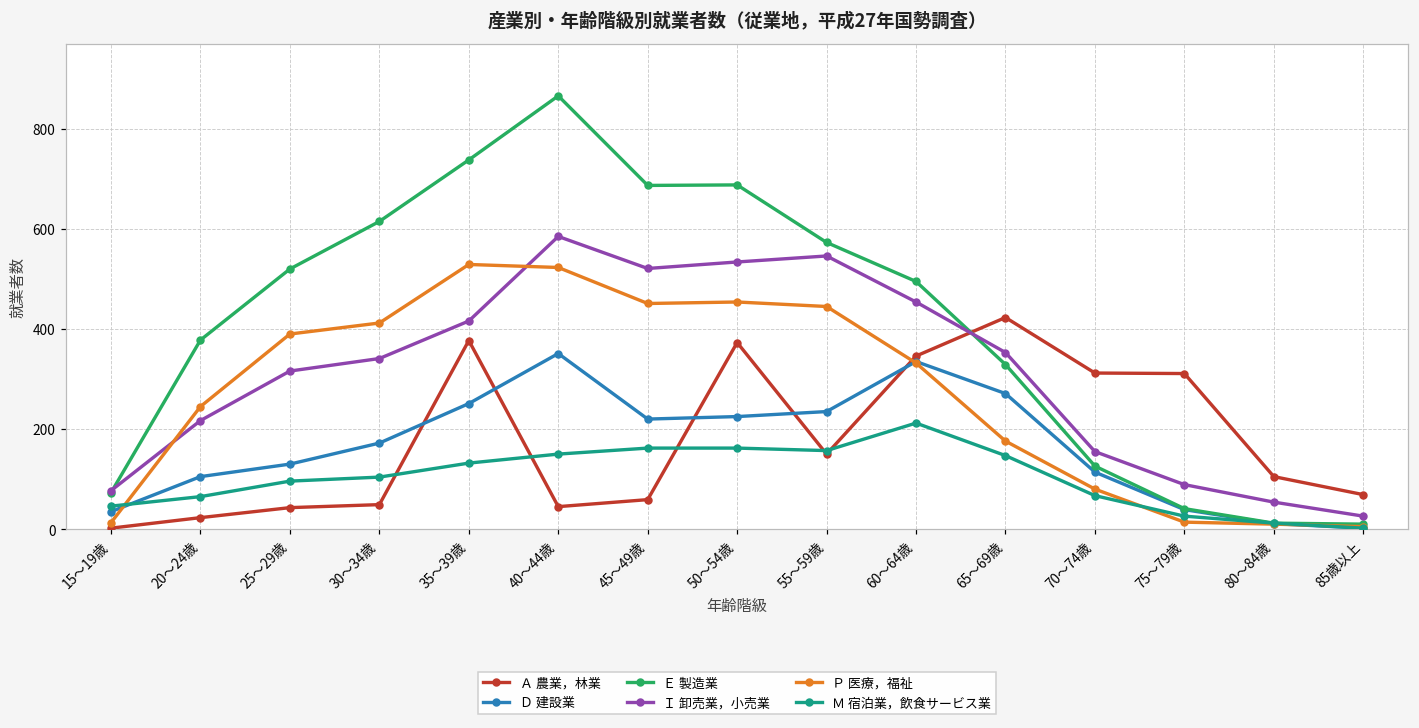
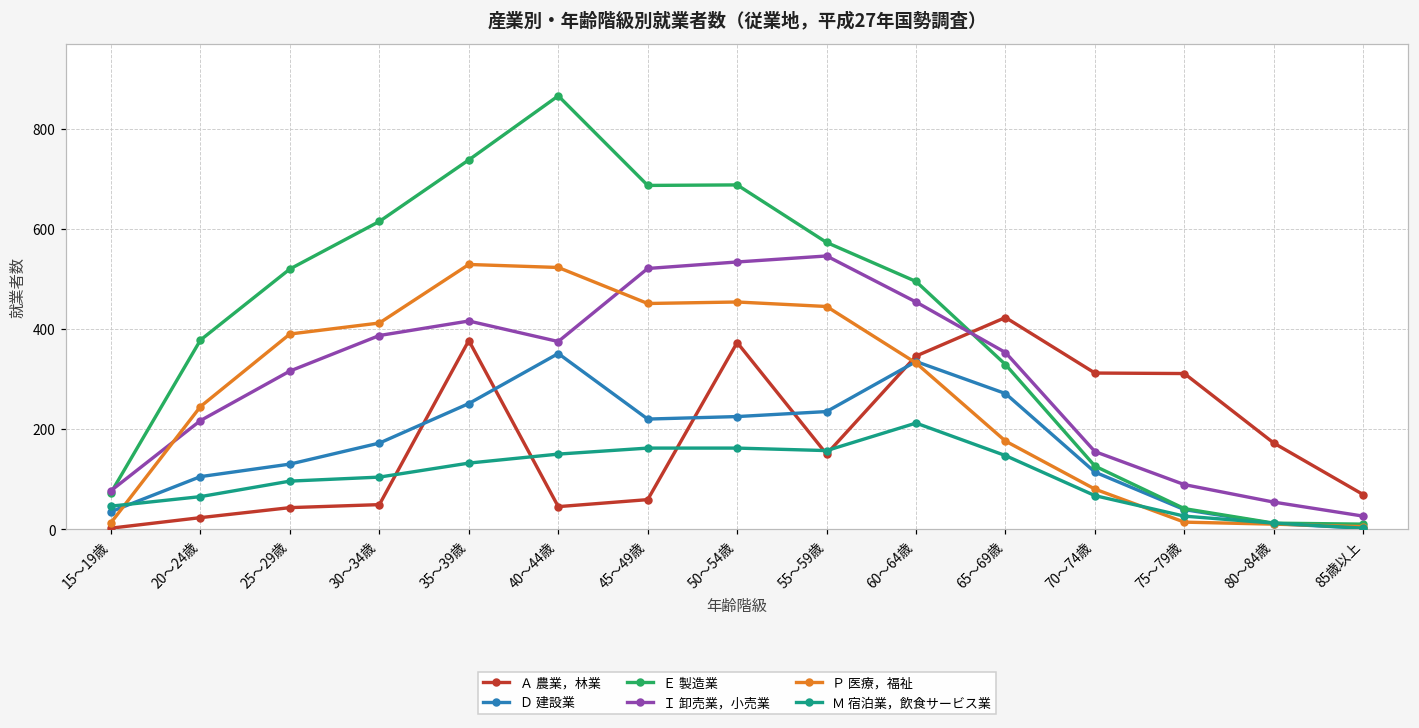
Ｉ 卸売業，小売業, 30～34歳: 340 -> 390
Ｉ 卸売業，小売業, 40～44歳: 590 -> 380
Ａ 農業，林業, 80～84歳: 110 -> 170
